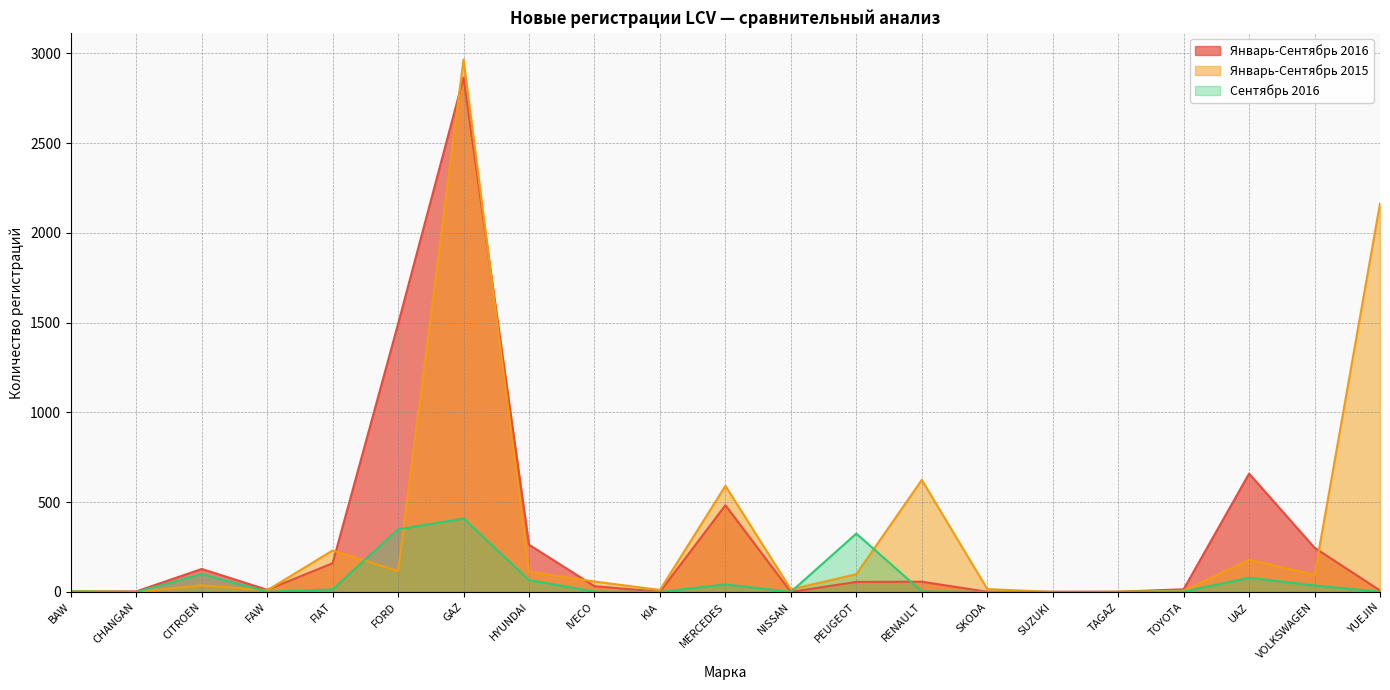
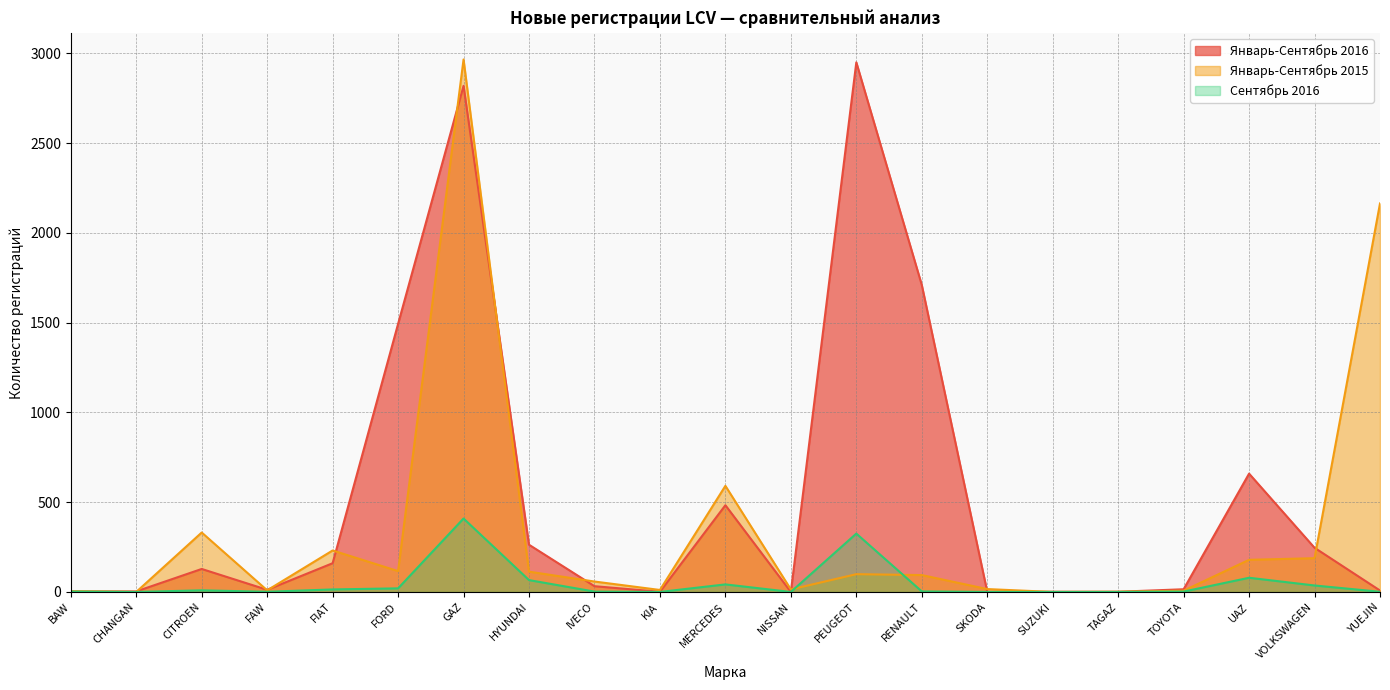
Январь-Сентябрь 2015, CITROEN: 40 -> 330
Сентябрь 2016, CITROEN: 100 -> 10
Сентябрь 2016, FORD: 350 -> 20
Январь-Сентябрь 2016, GAZ: 2870 -> 2820
Январь-Сентябрь 2016, PEUGEOT: 60 -> 2950
Январь-Сентябрь 2016, RENAULT: 60 -> 1710
Январь-Сентябрь 2015, RENAULT: 620 -> 90
Январь-Сентябрь 2015, VOLKSWAGEN: 100 -> 190
